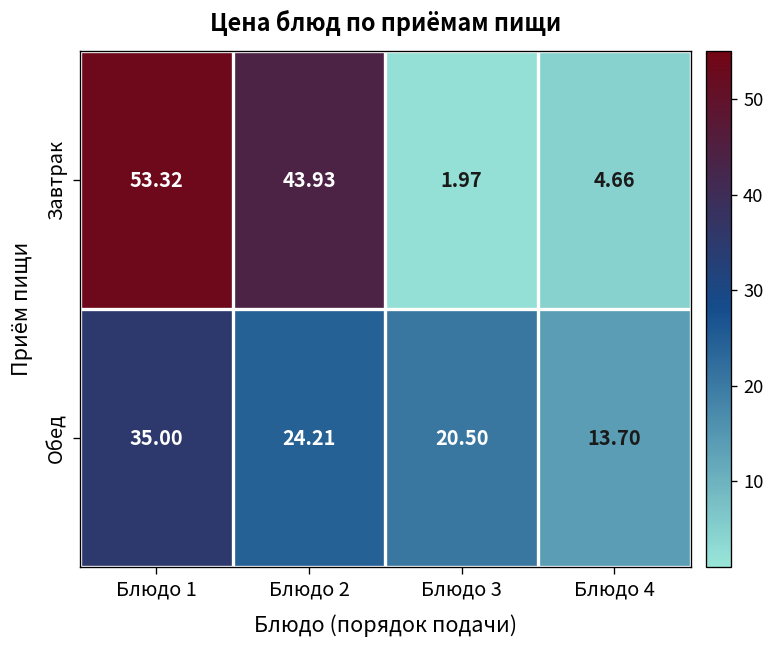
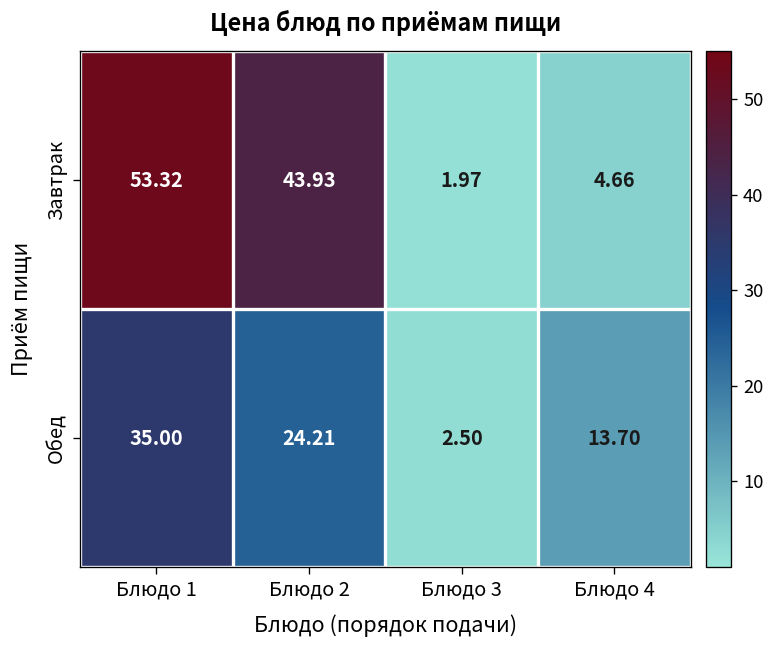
Обед, Блюдо 3: 20.50 -> 2.50
